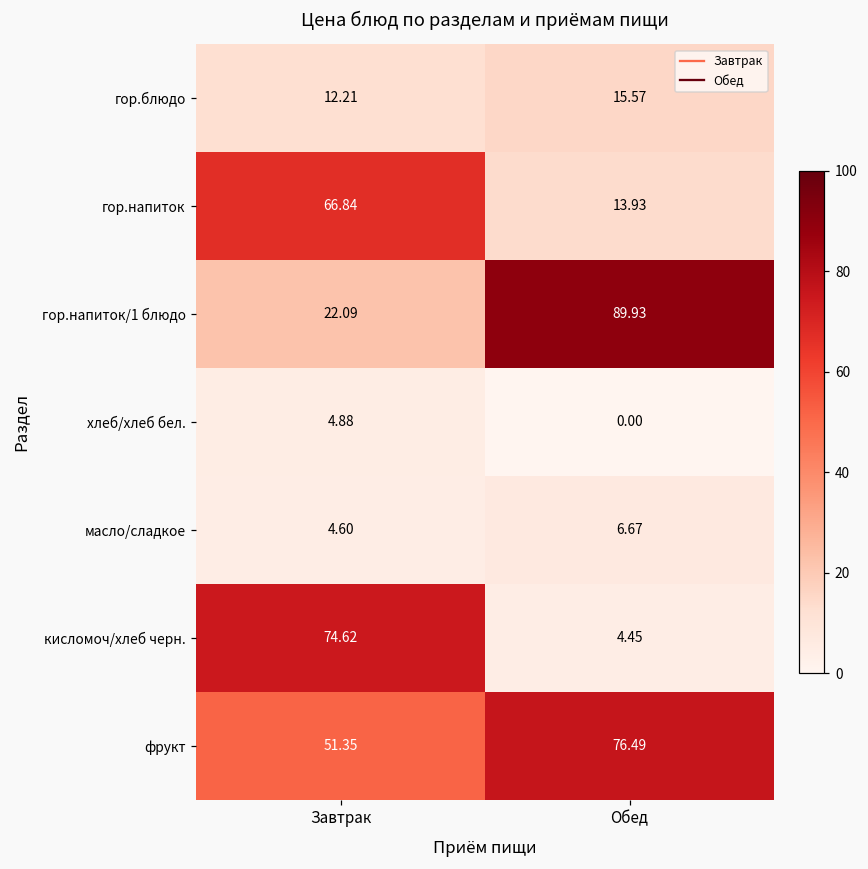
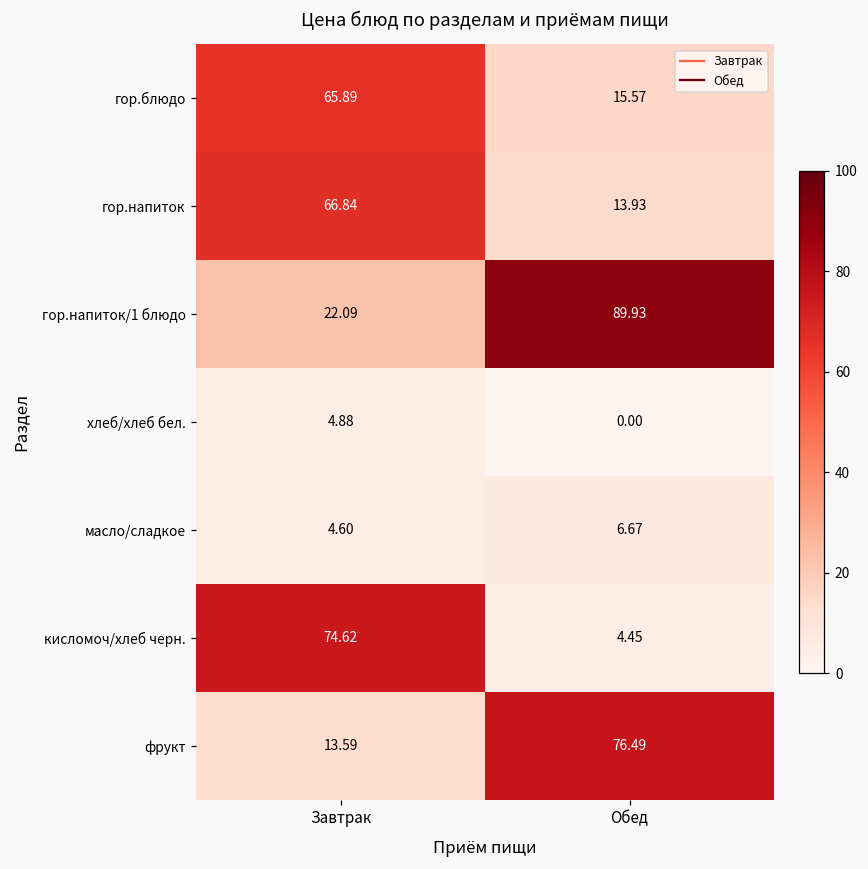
гор.блюдо, Завтрак: 12.21 -> 65.89
фрукт, Завтрак: 51.35 -> 13.59
